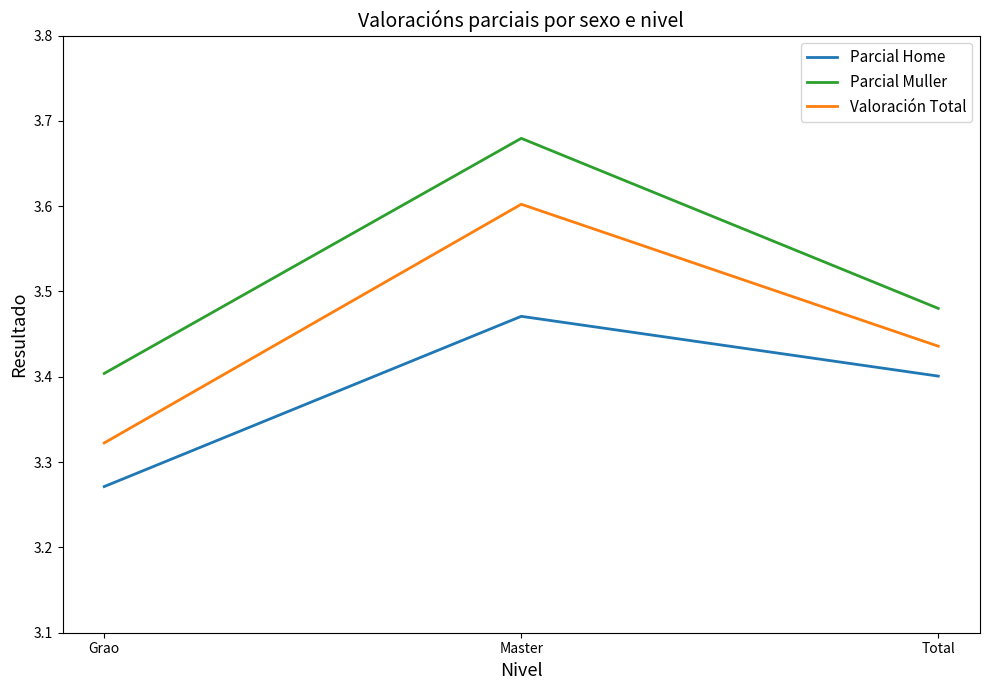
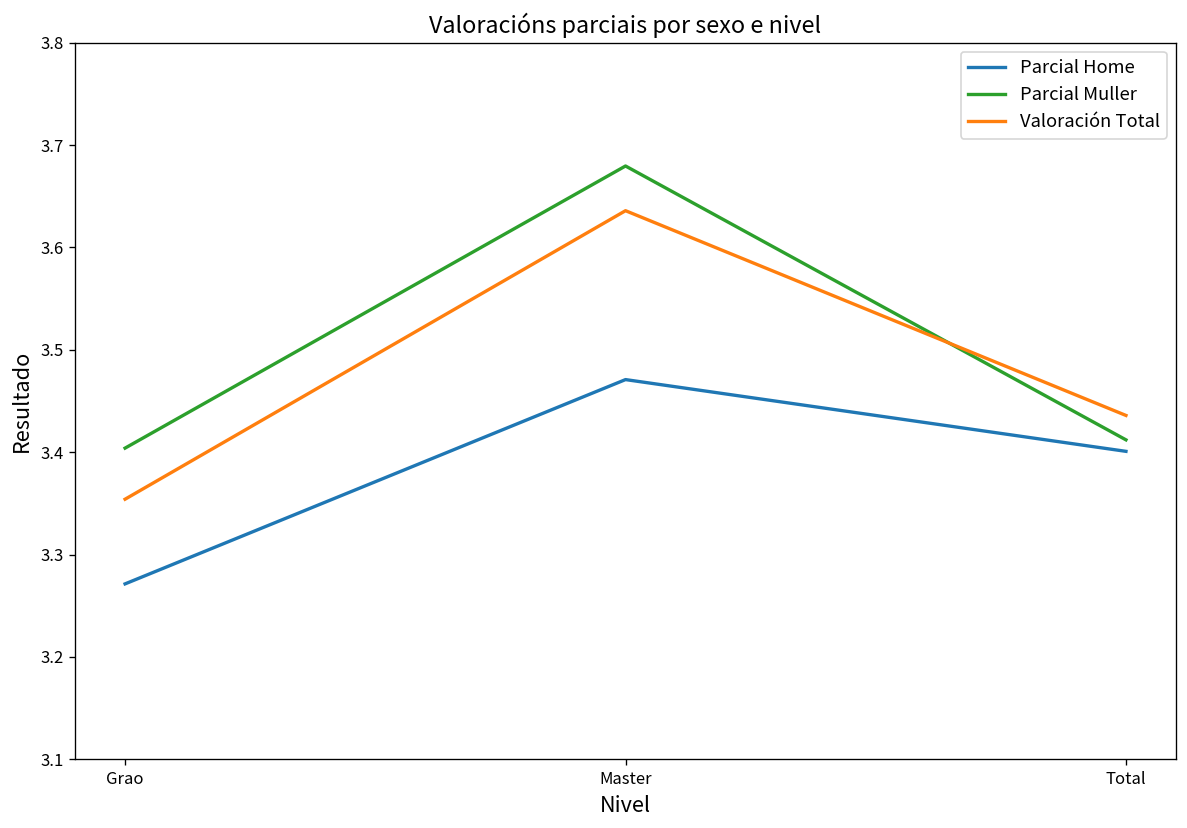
Valoración Total, Grao: 3.32 -> 3.35
Valoración Total, Master: 3.60 -> 3.64
Parcial Muller, Total: 3.48 -> 3.41
